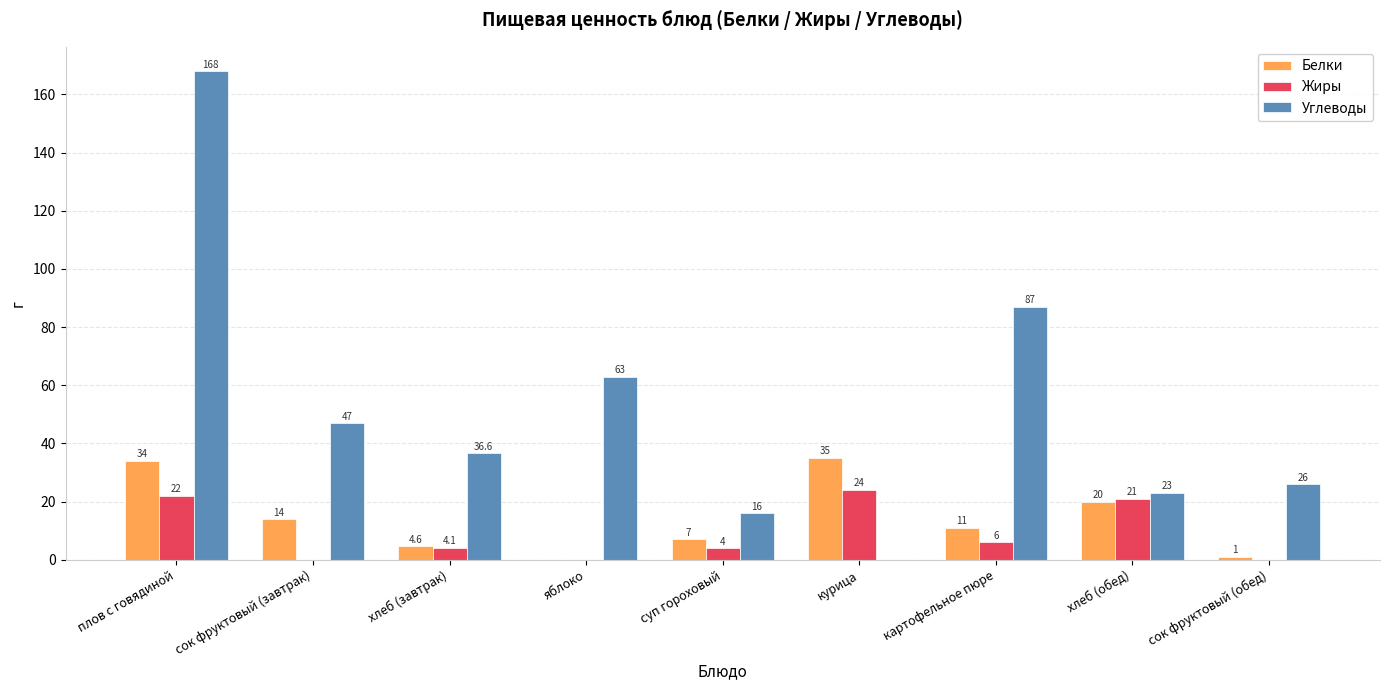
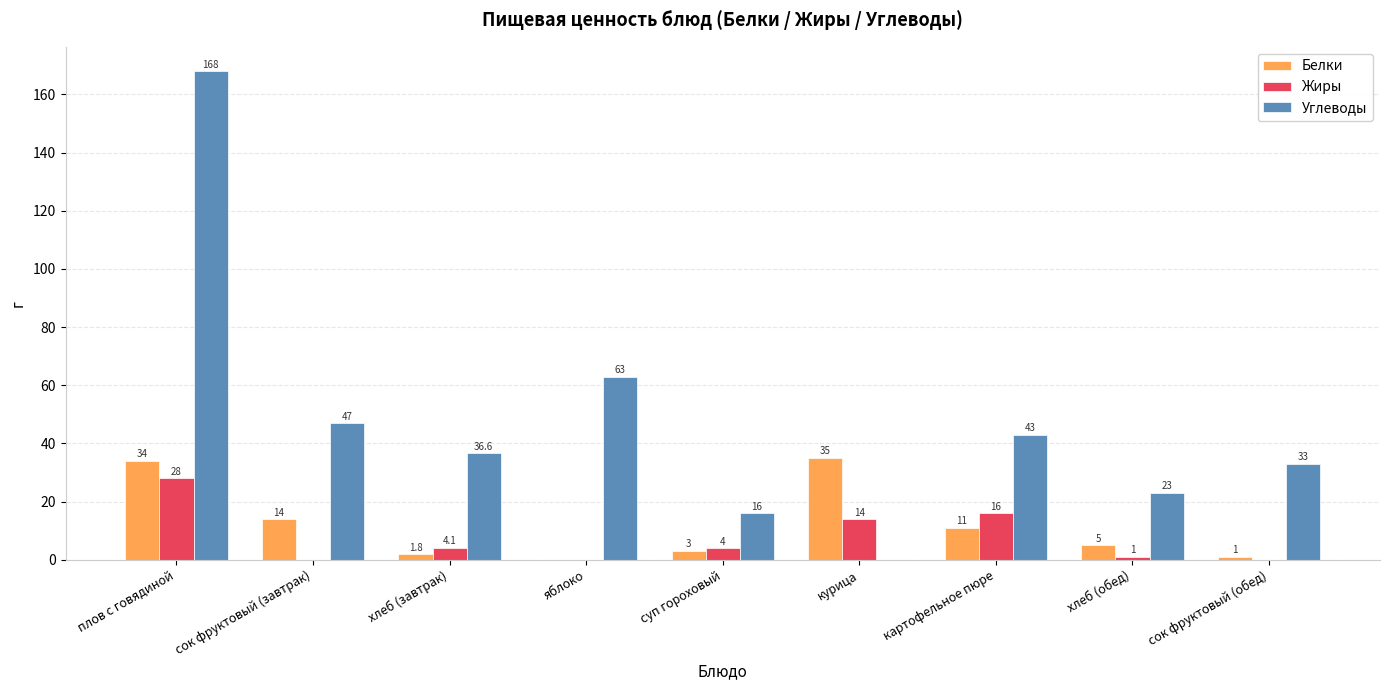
Жиры, плов с говядиной: 22 -> 28
Белки, хлеб (завтрак): 4.6 -> 1.8
Белки, суп гороховый: 7 -> 3
Жиры, курица: 24 -> 14
Жиры, картофельное пюре: 6 -> 16
Углеводы, картофельное пюре: 87 -> 43
Белки, хлеб (обед): 20 -> 5
Жиры, хлеб (обед): 21 -> 1
Углеводы, сок фруктовый (обед): 26 -> 33
